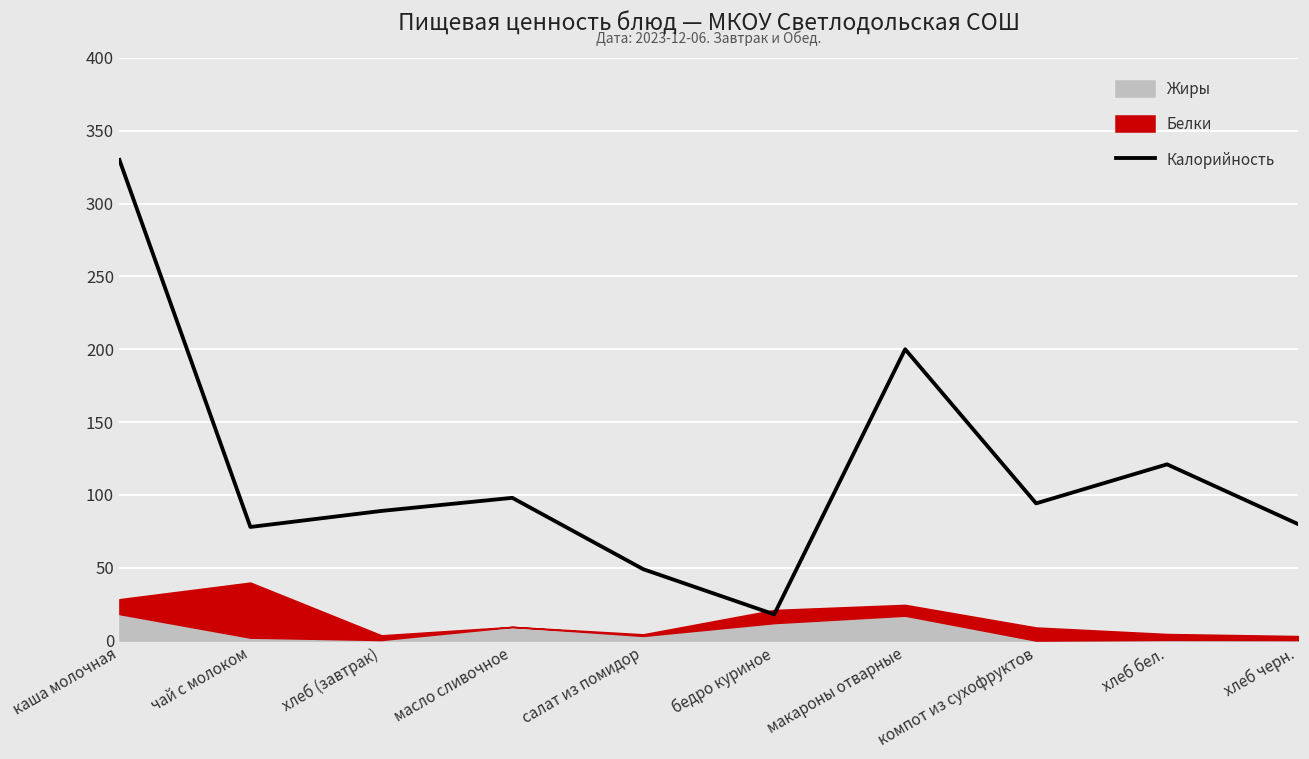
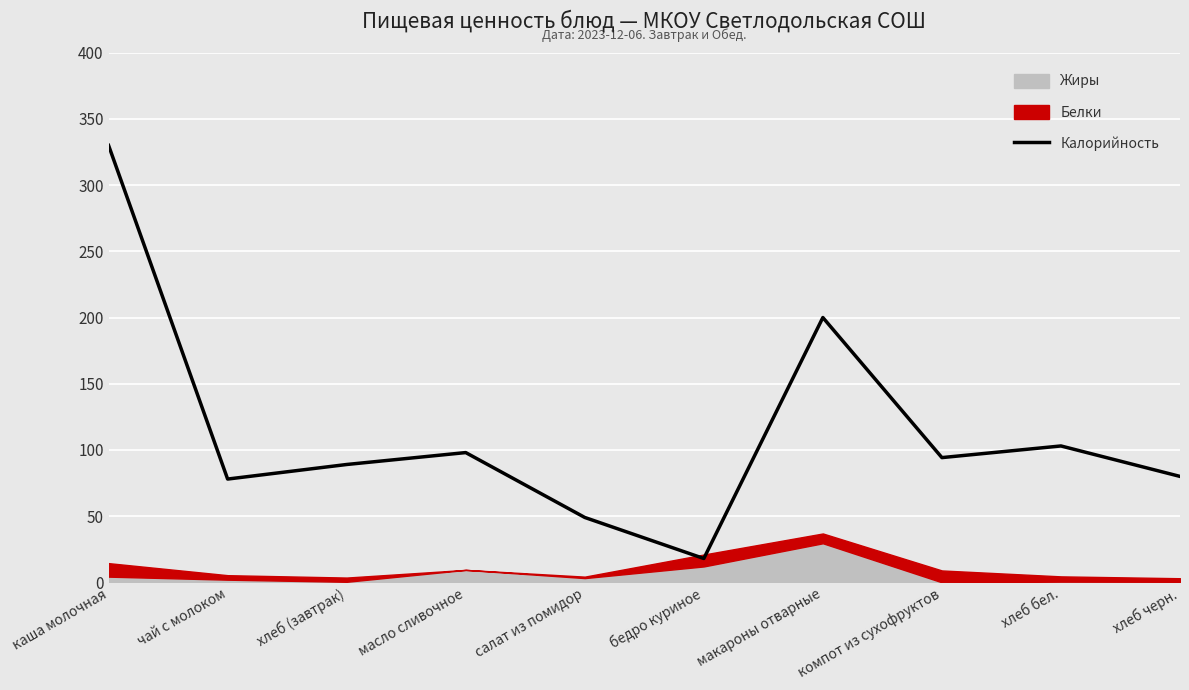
Жиры, каша молочная: 18 -> 4
Белки, чай с молоком: 38 -> 3
Жиры, макароны отварные: 17 -> 30
Калорийность, хлеб бел.: 121 -> 103
